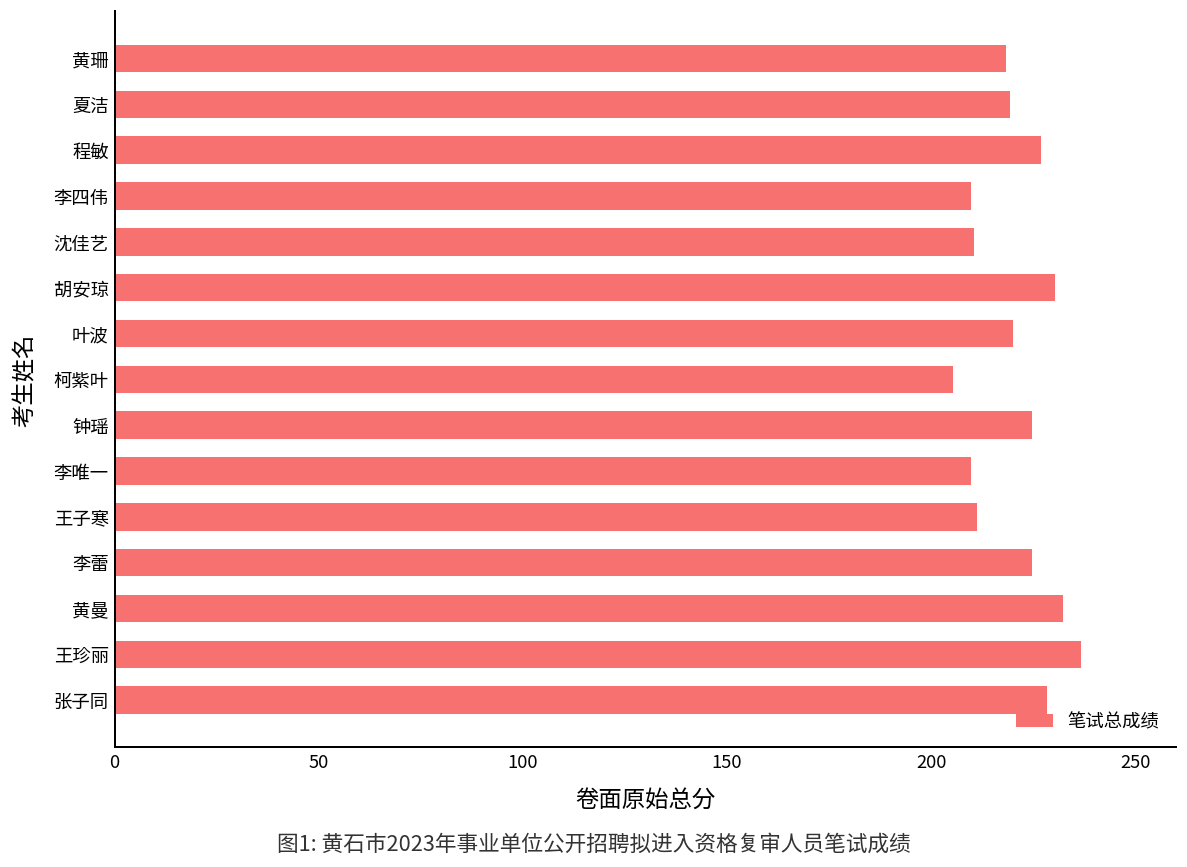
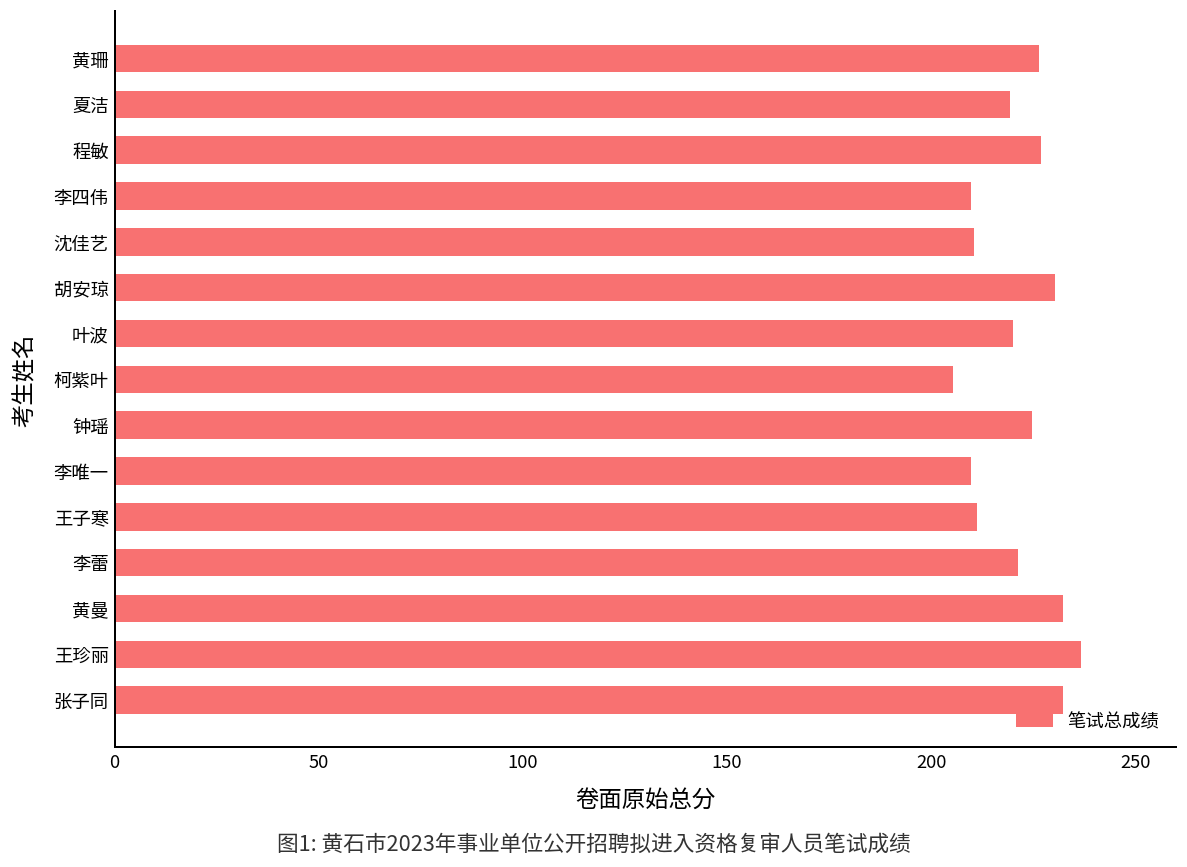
黄珊: 218 -> 227
李蕾: 225 -> 221
张子同: 229 -> 232
